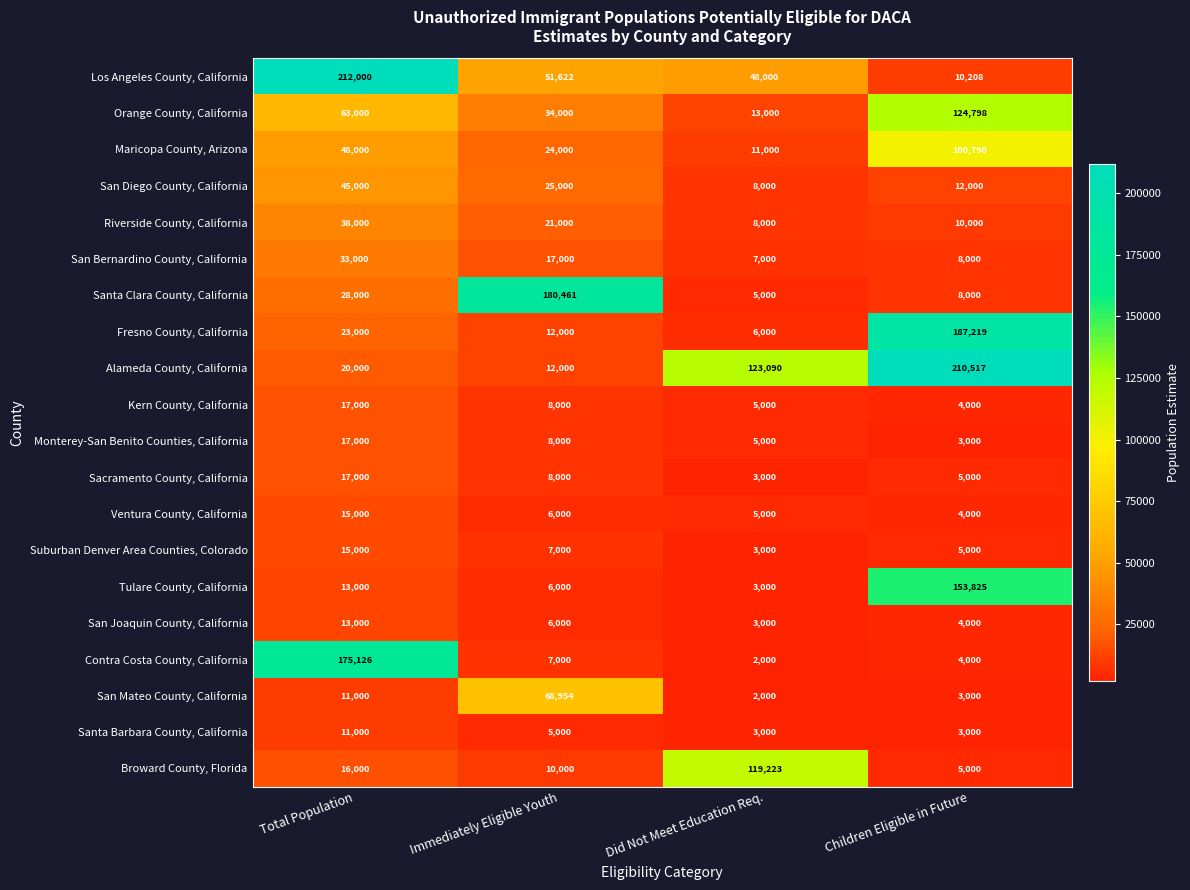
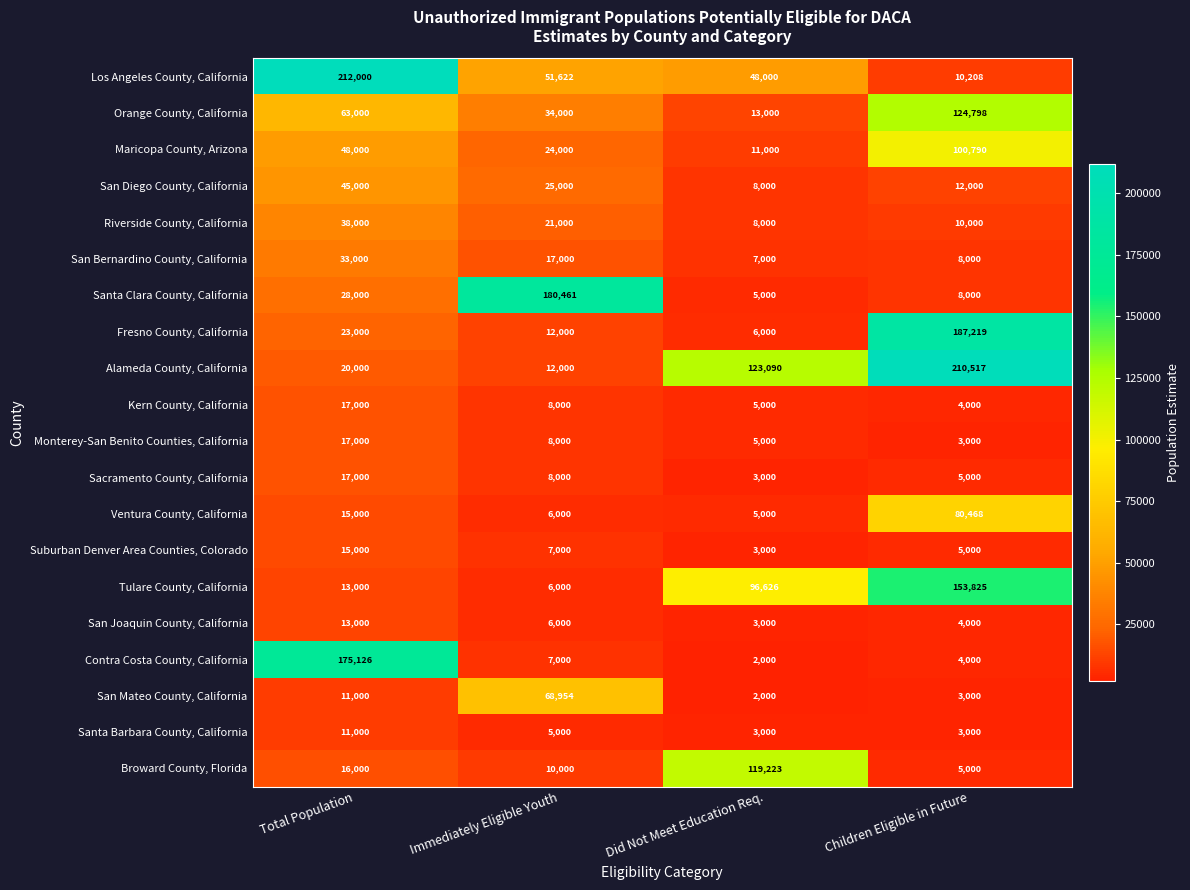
Ventura County, California, Children Eligible in Future: 4,000 -> 80,468
Tulare County, California, Did Not Meet Education Req.: 3,000 -> 96,626
